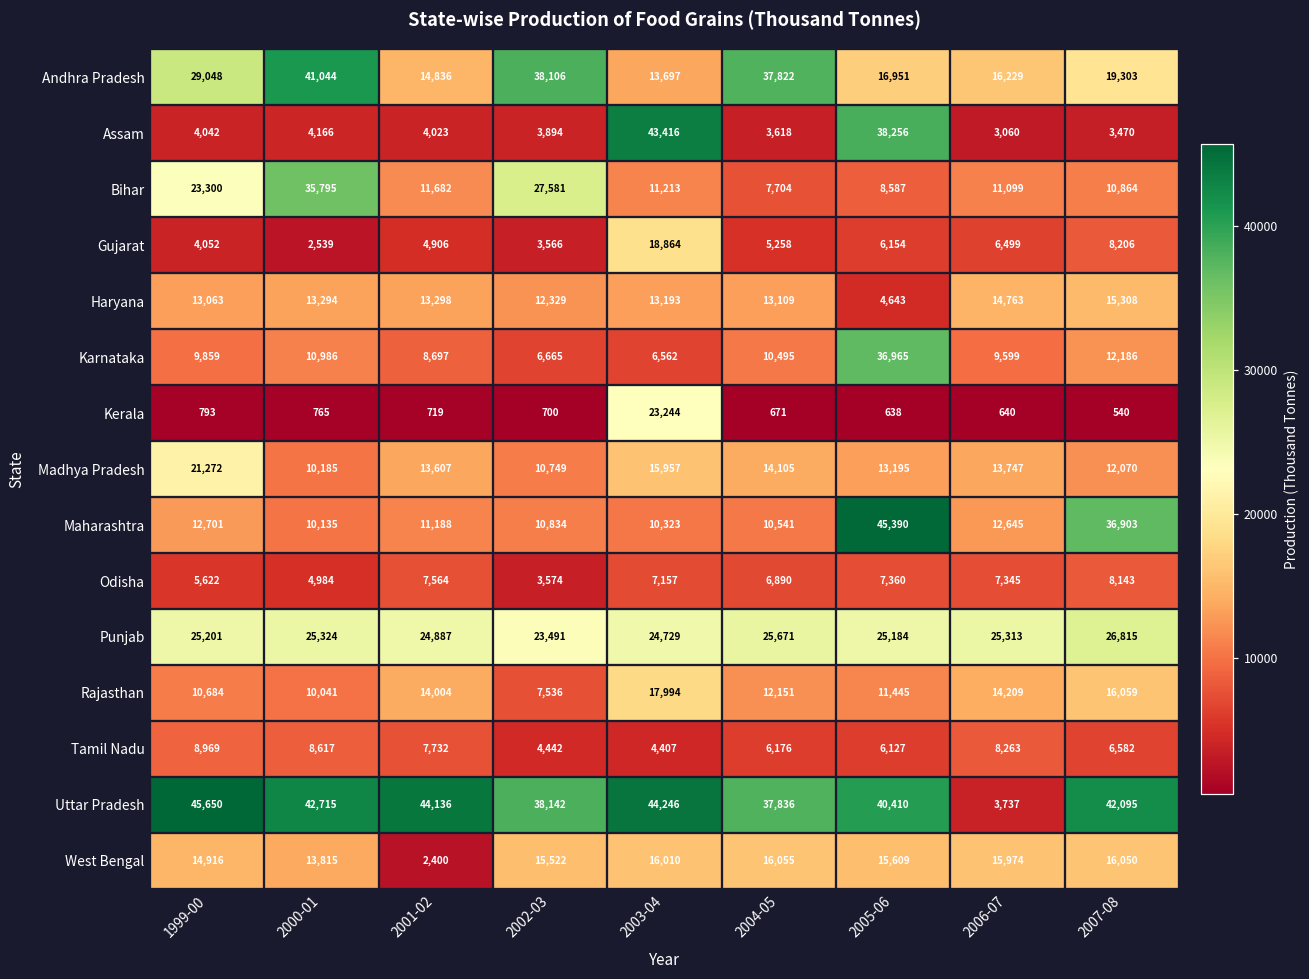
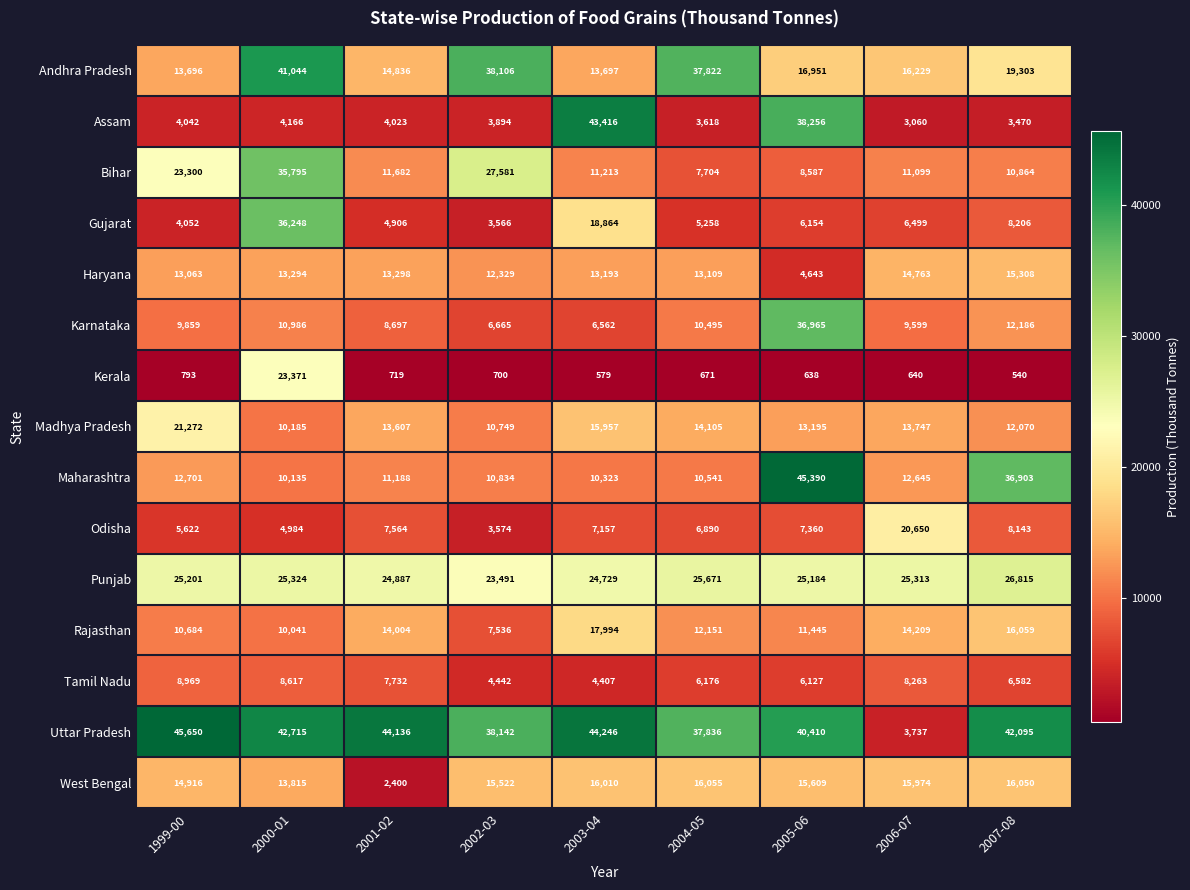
Andhra Pradesh, 1999-00: 29,048 -> 13,696
Gujarat, 2000-01: 2,539 -> 36,248
Kerala, 2000-01: 765 -> 23,371
Kerala, 2003-04: 23,244 -> 579
Odisha, 2006-07: 7,345 -> 20,650
